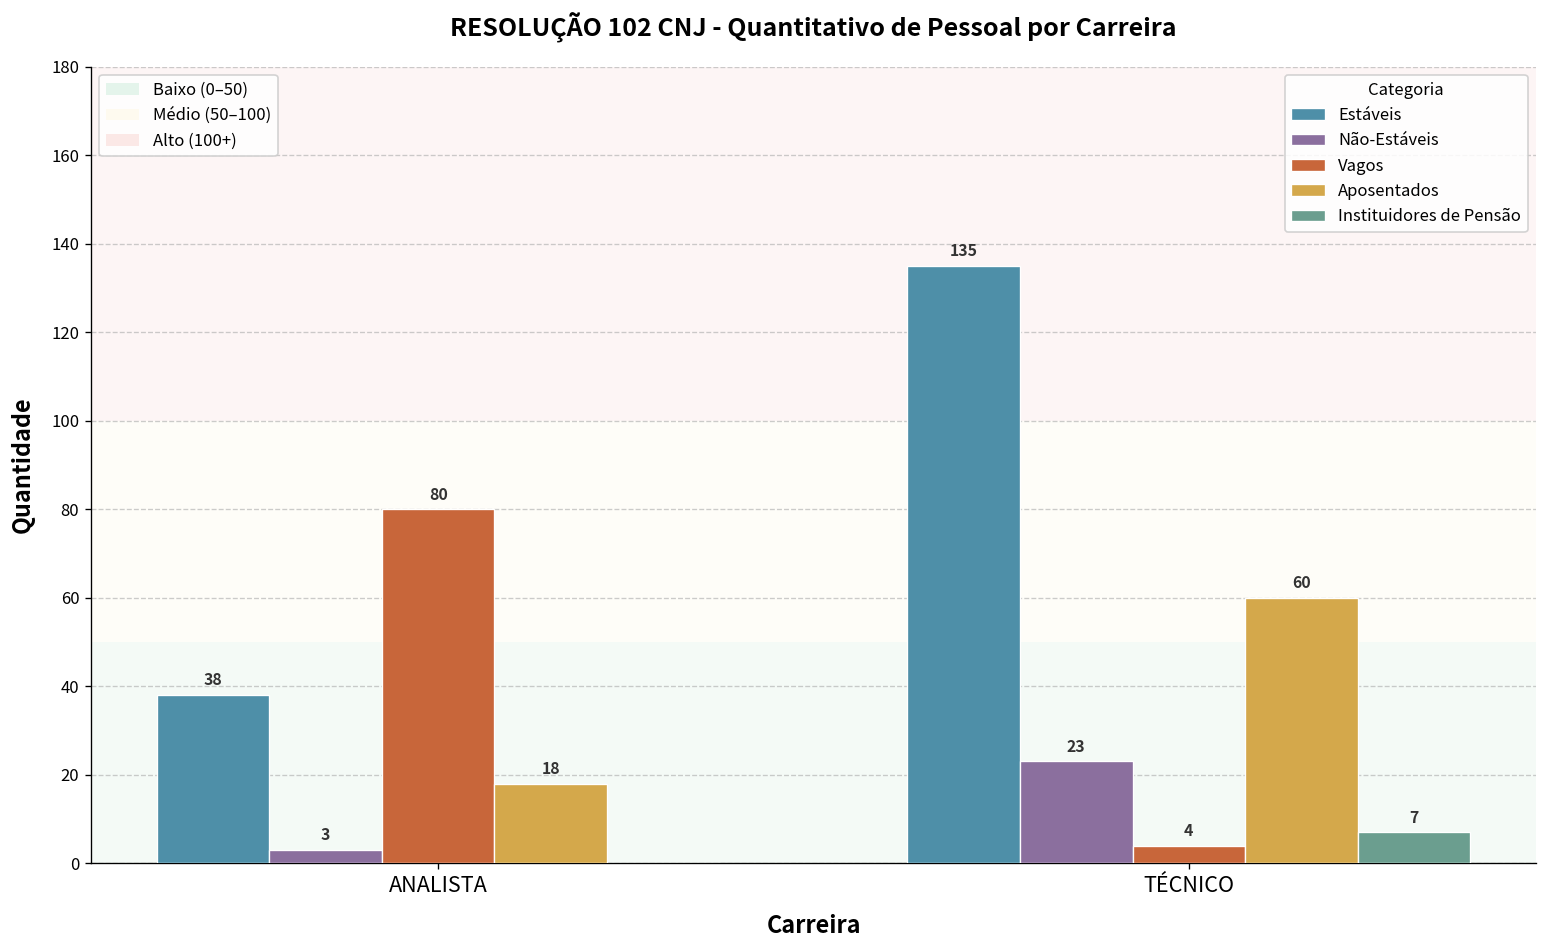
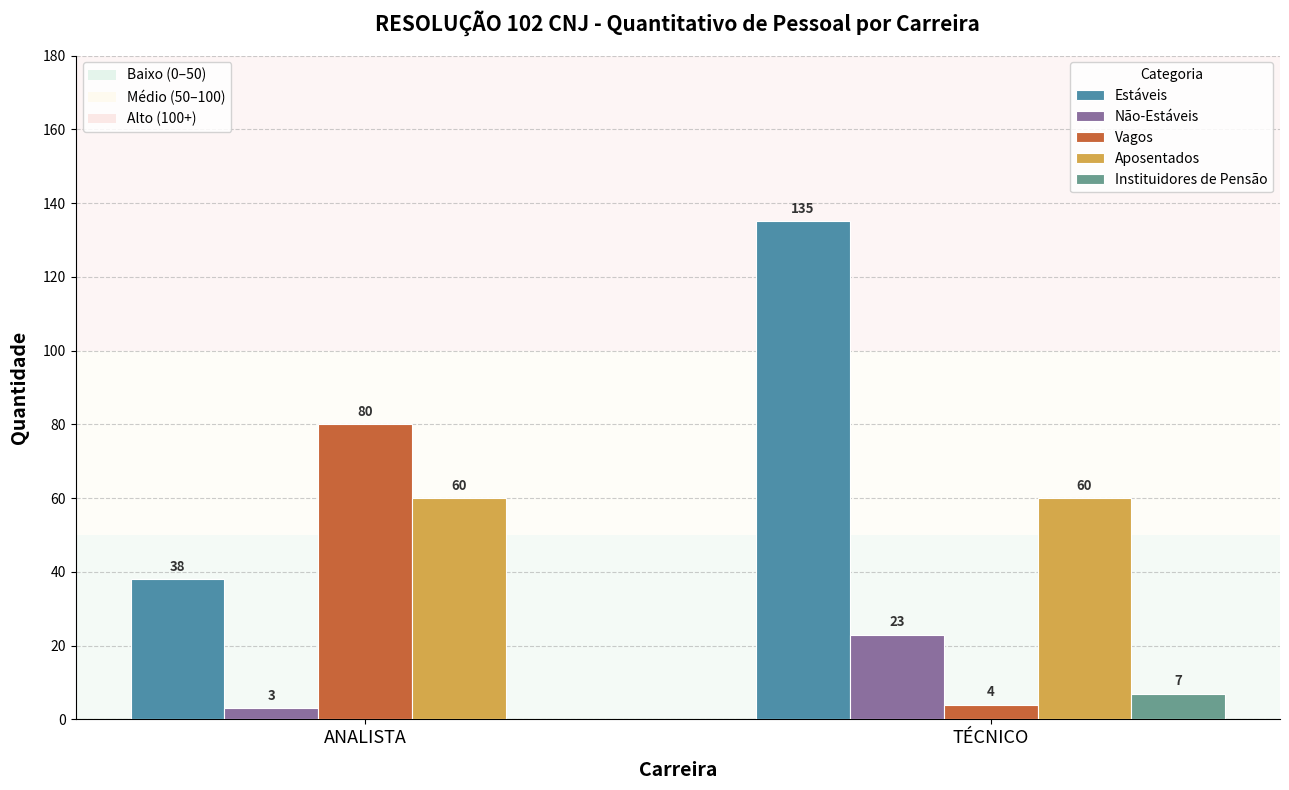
Aposentados, ANALISTA: 18 -> 60
